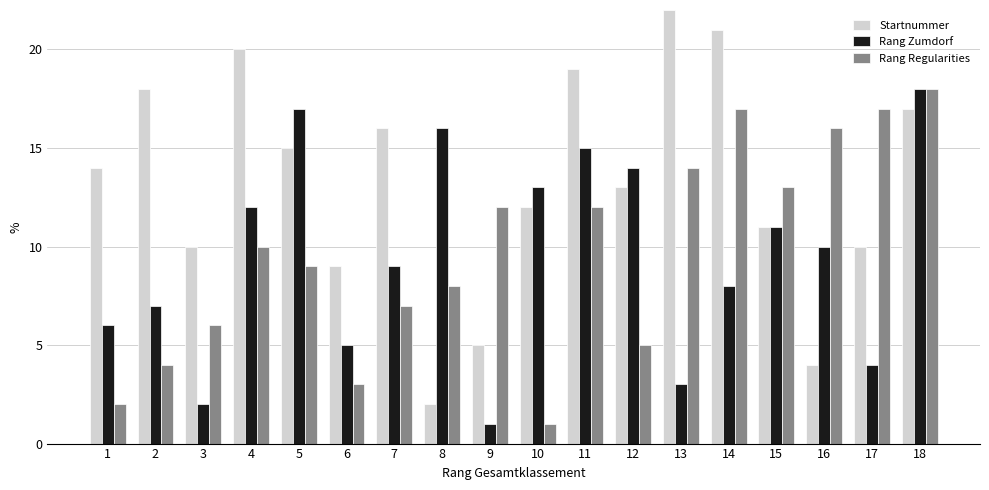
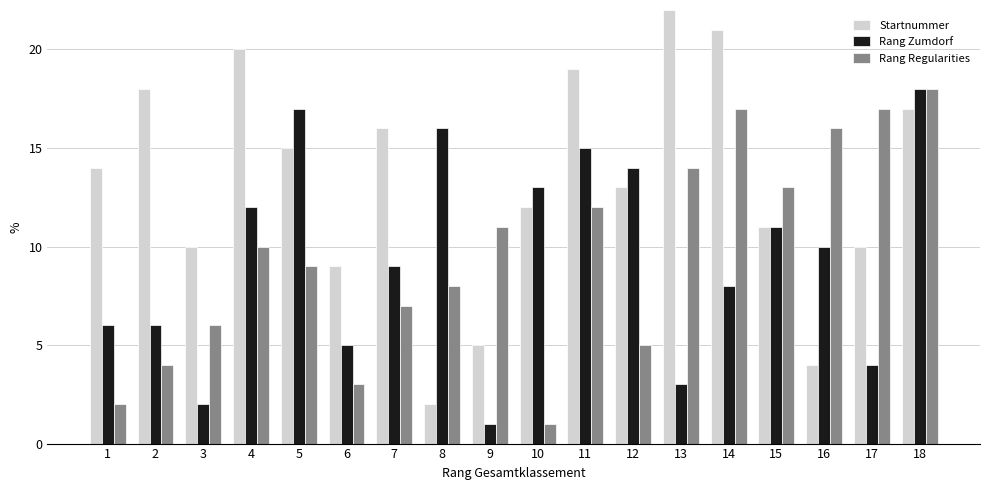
Rang Zumdorf, 2: 7 -> 6
Rang Regularities, 9: 12 -> 11
